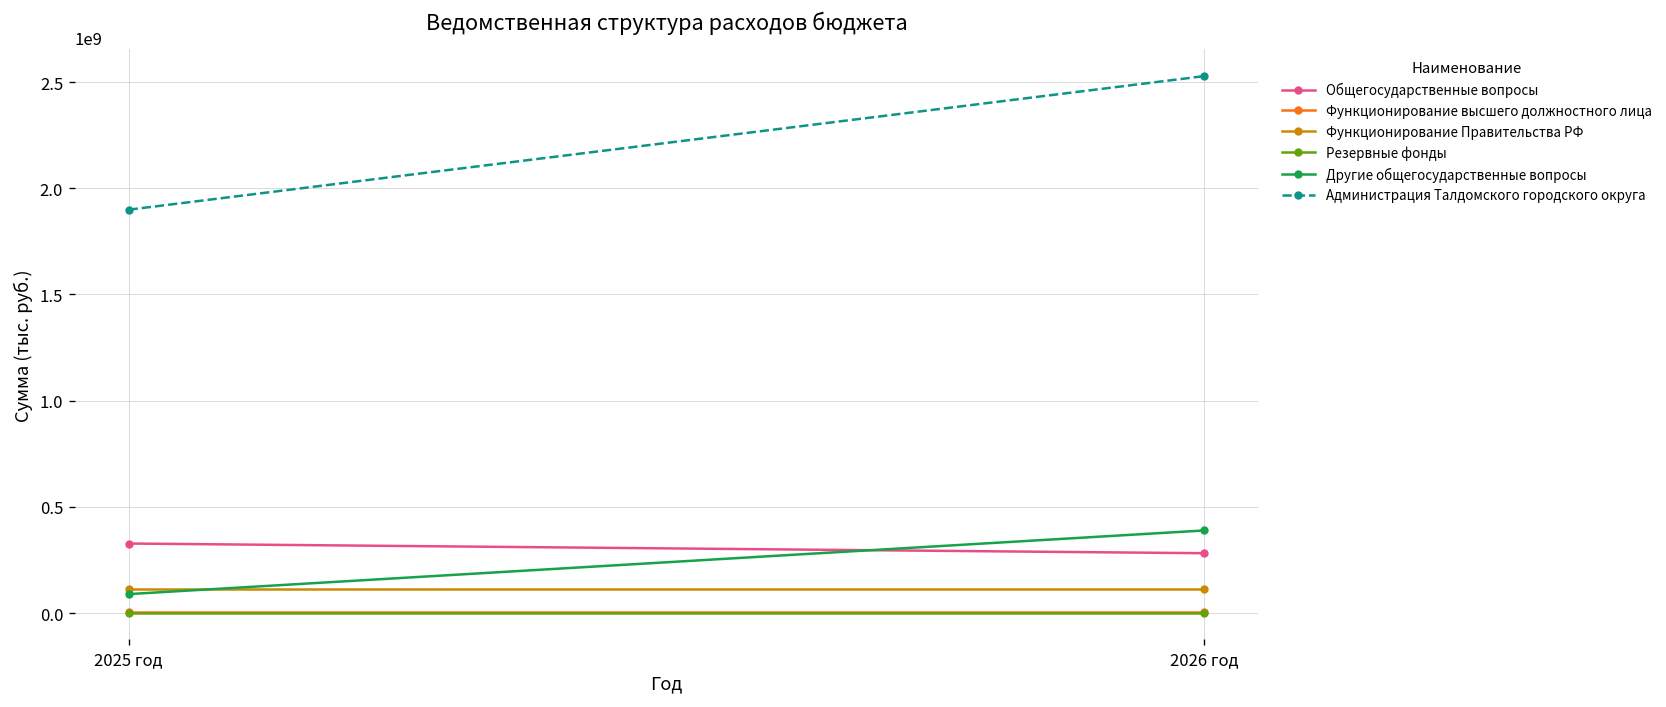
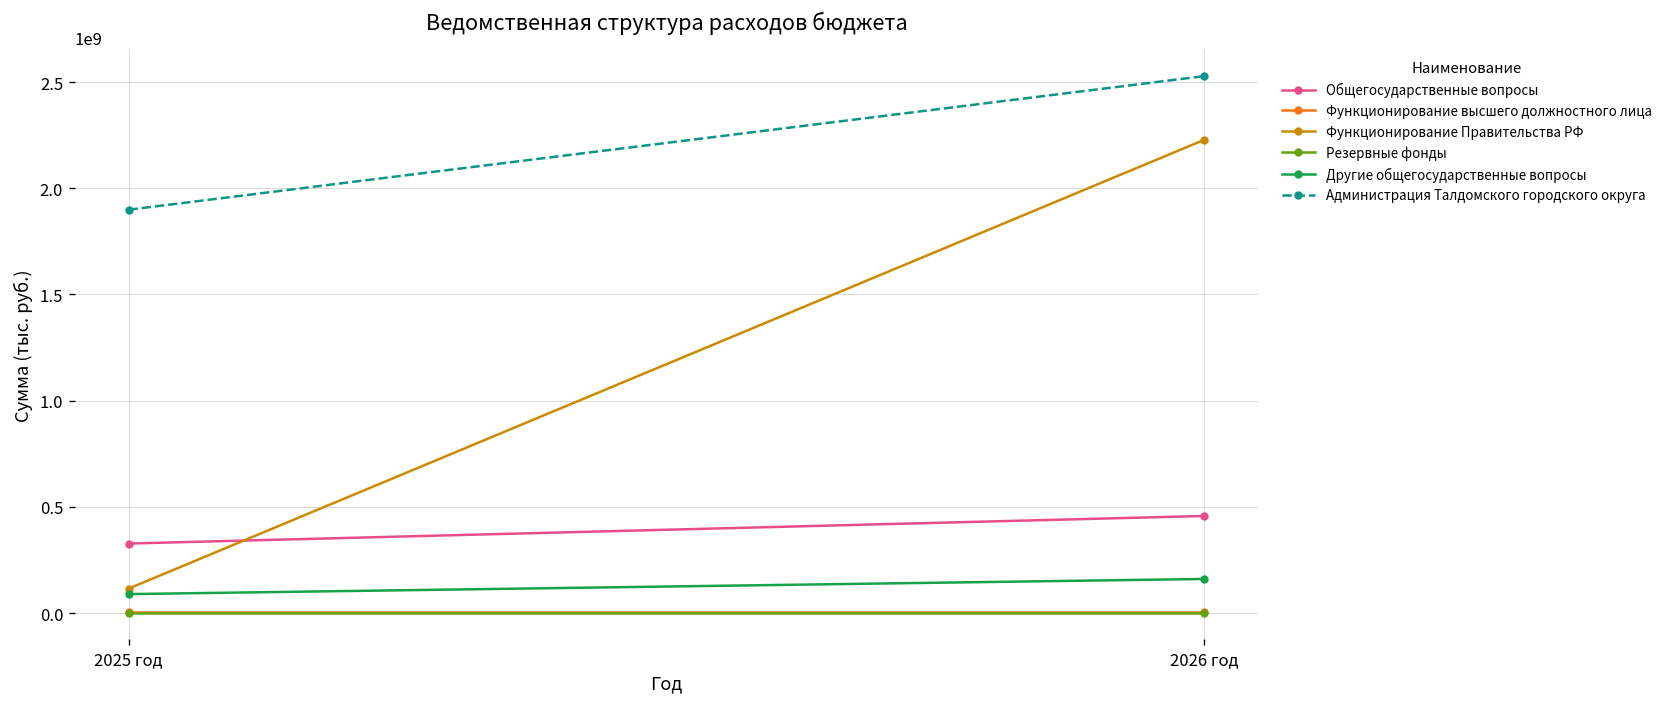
Общегосударственные вопросы, 2026 год: 280000000 -> 460000000
Функционирование Правительства РФ, 2026 год: 120000000 -> 2230000000
Другие общегосударственные вопросы, 2026 год: 390000000 -> 160000000
